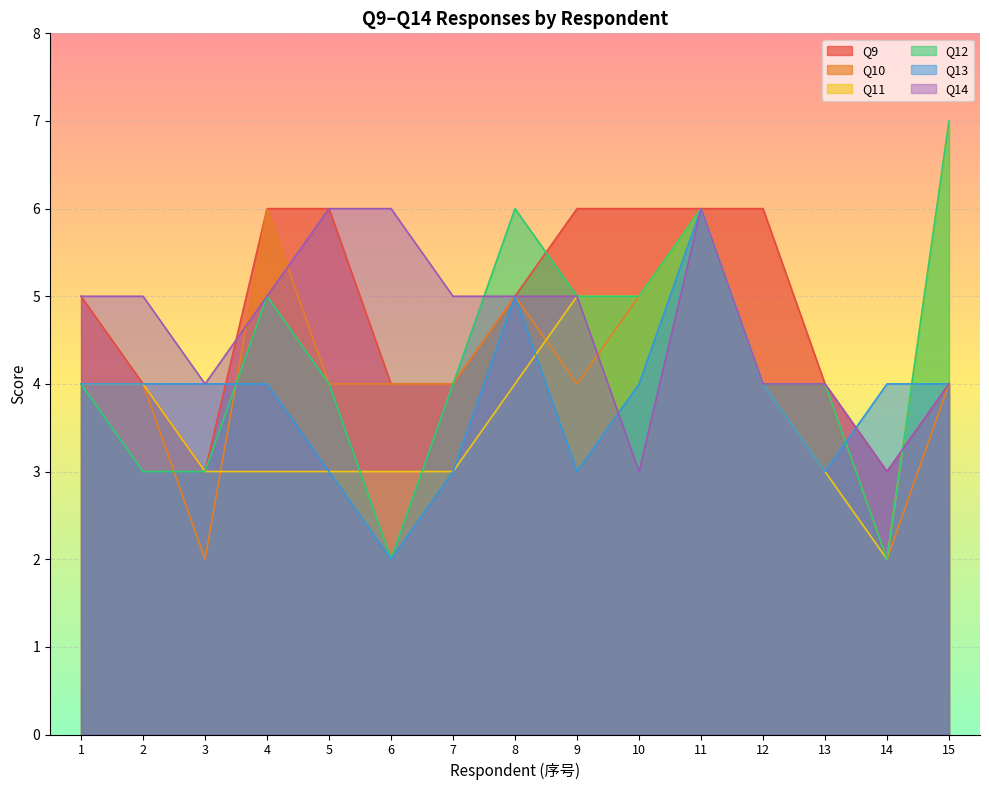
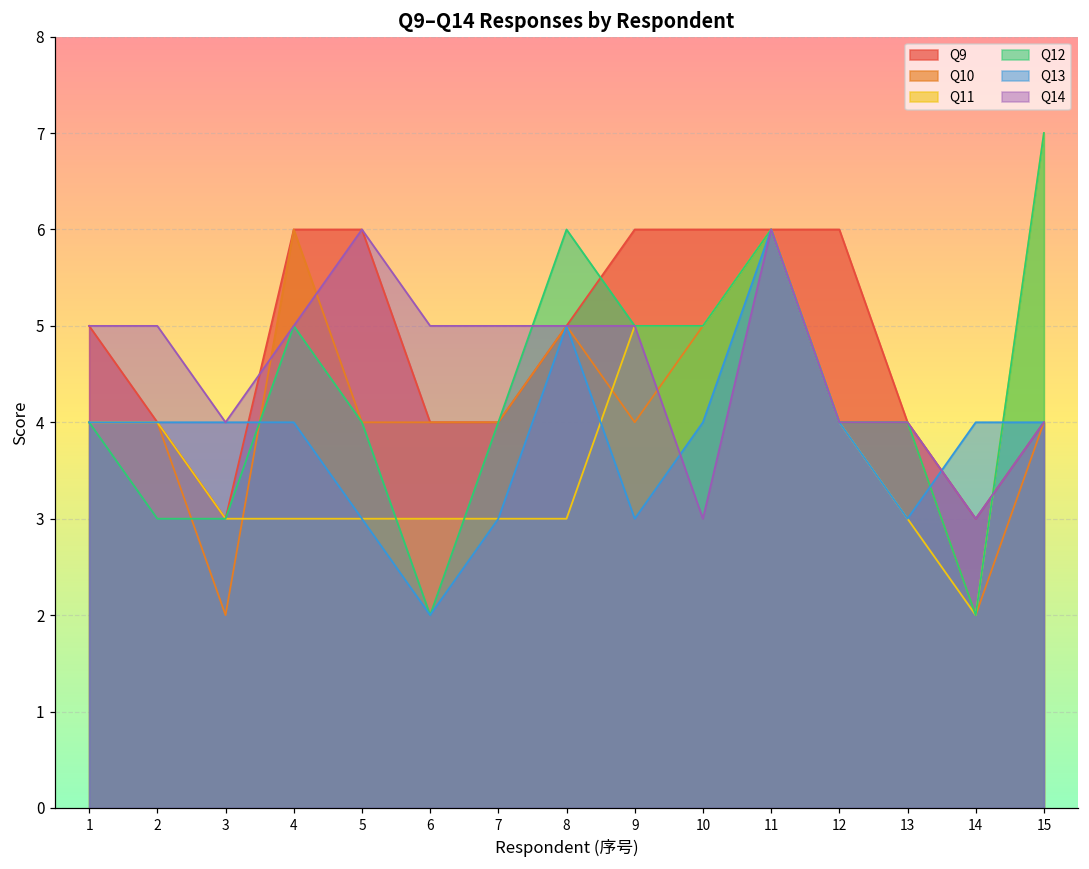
Q14, 6: 6 -> 5
Q11, 8: 4 -> 3
